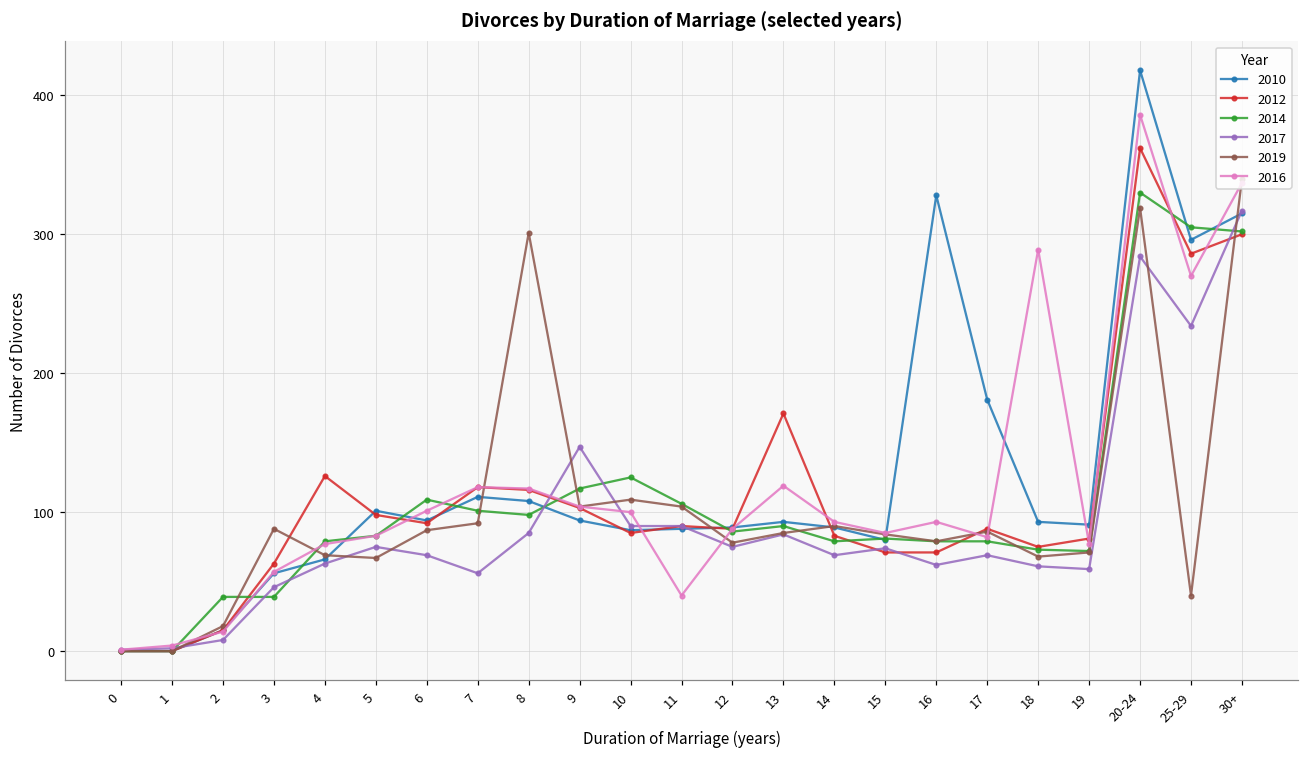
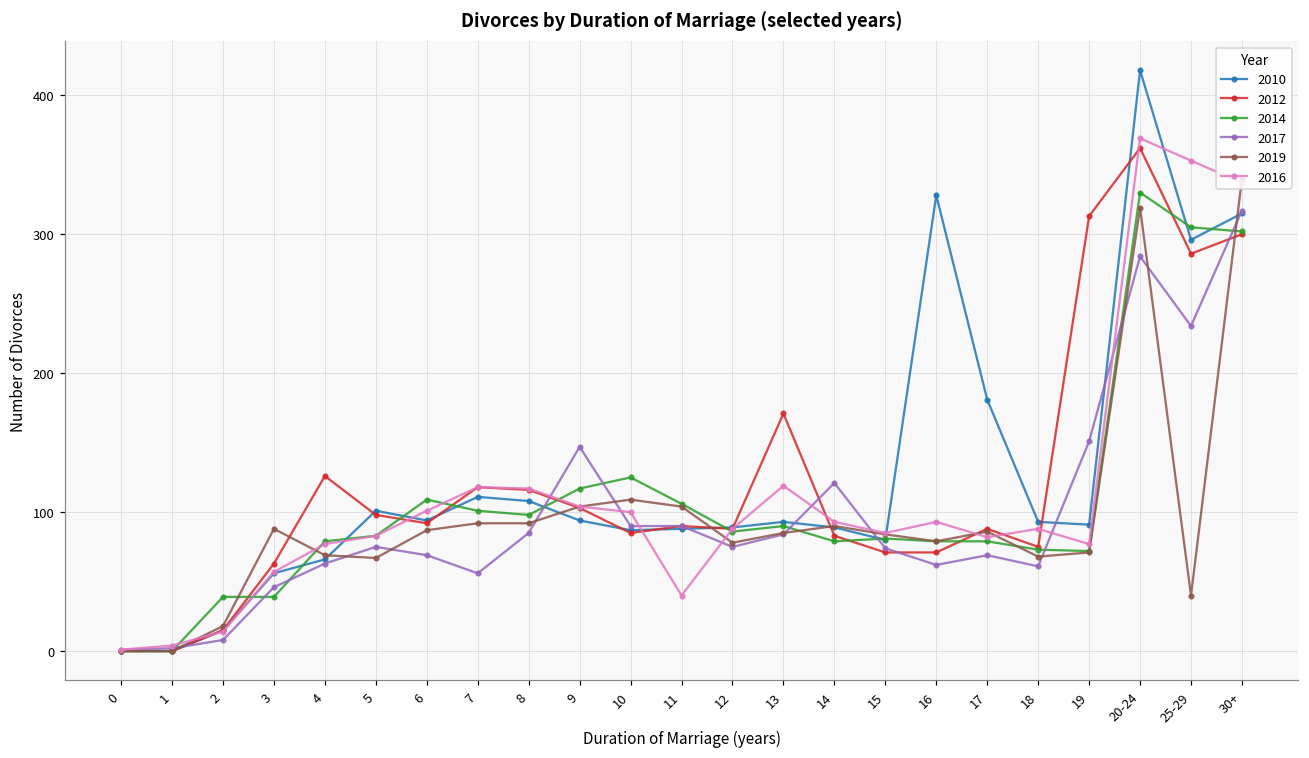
2019, 8: 301 -> 92
2017, 14: 69 -> 121
2016, 18: 289 -> 88
2012, 19: 81 -> 313
2017, 19: 59 -> 151
2016, 20-24: 386 -> 369
2016, 25-29: 270 -> 353
